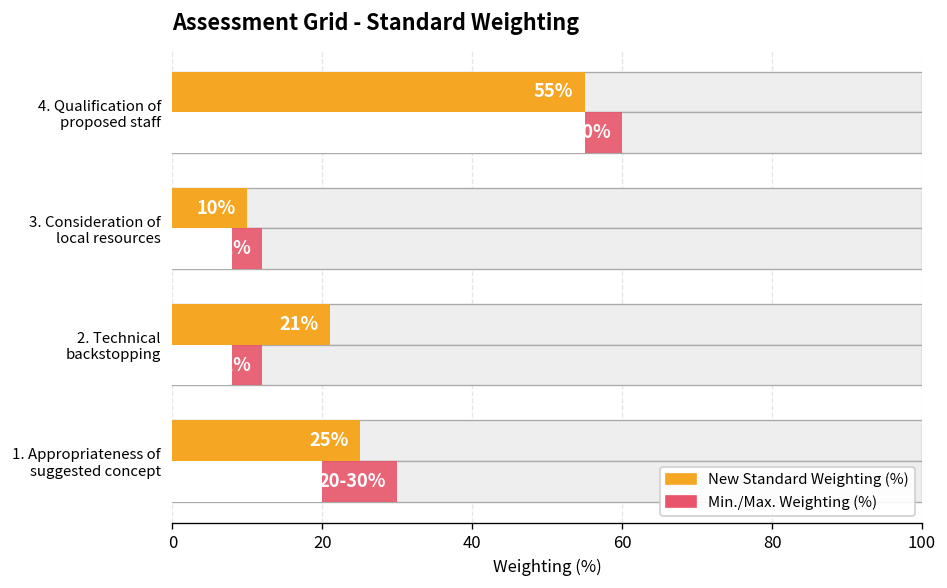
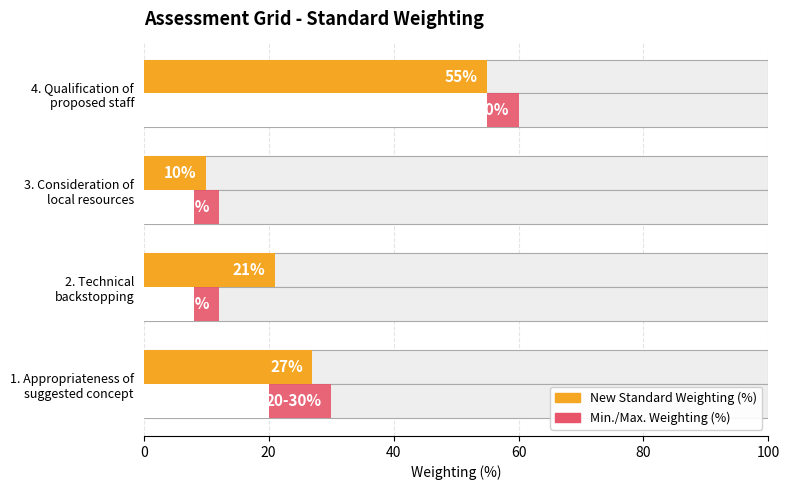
New Standard Weighting (%), 1. Appropriateness of suggested concept: 25% -> 27%
